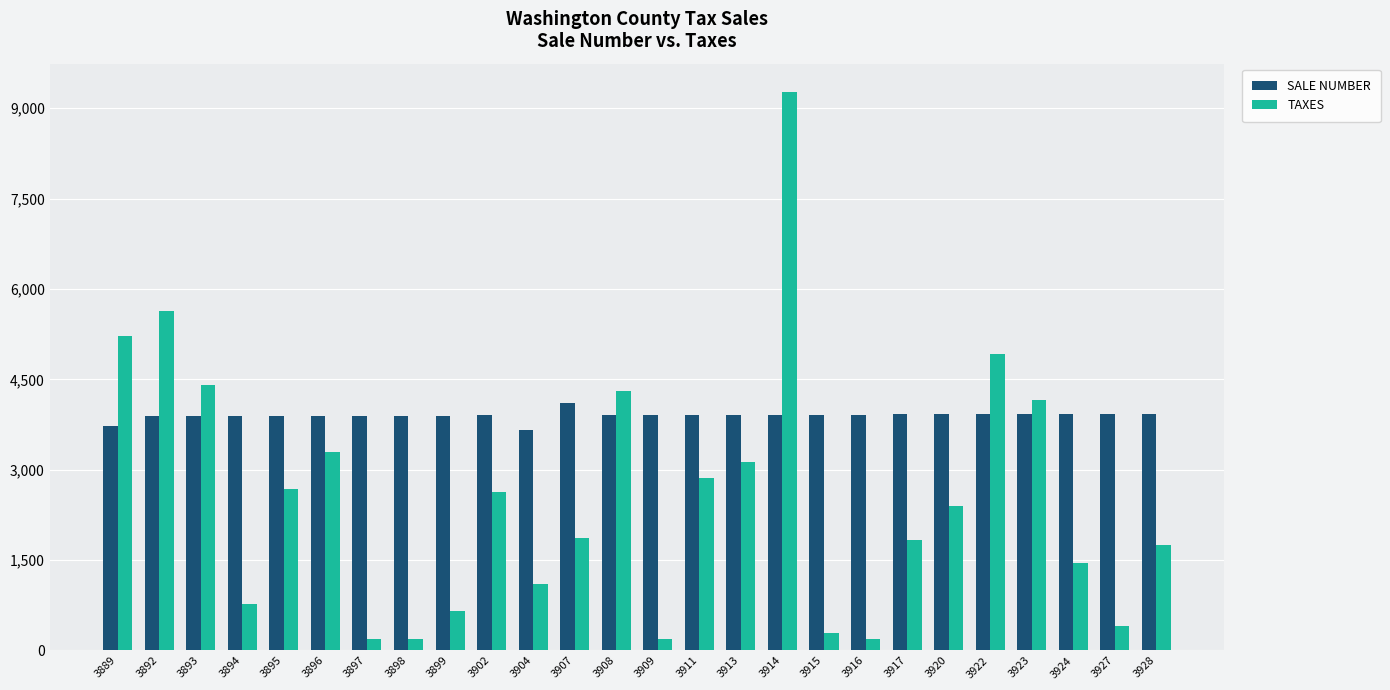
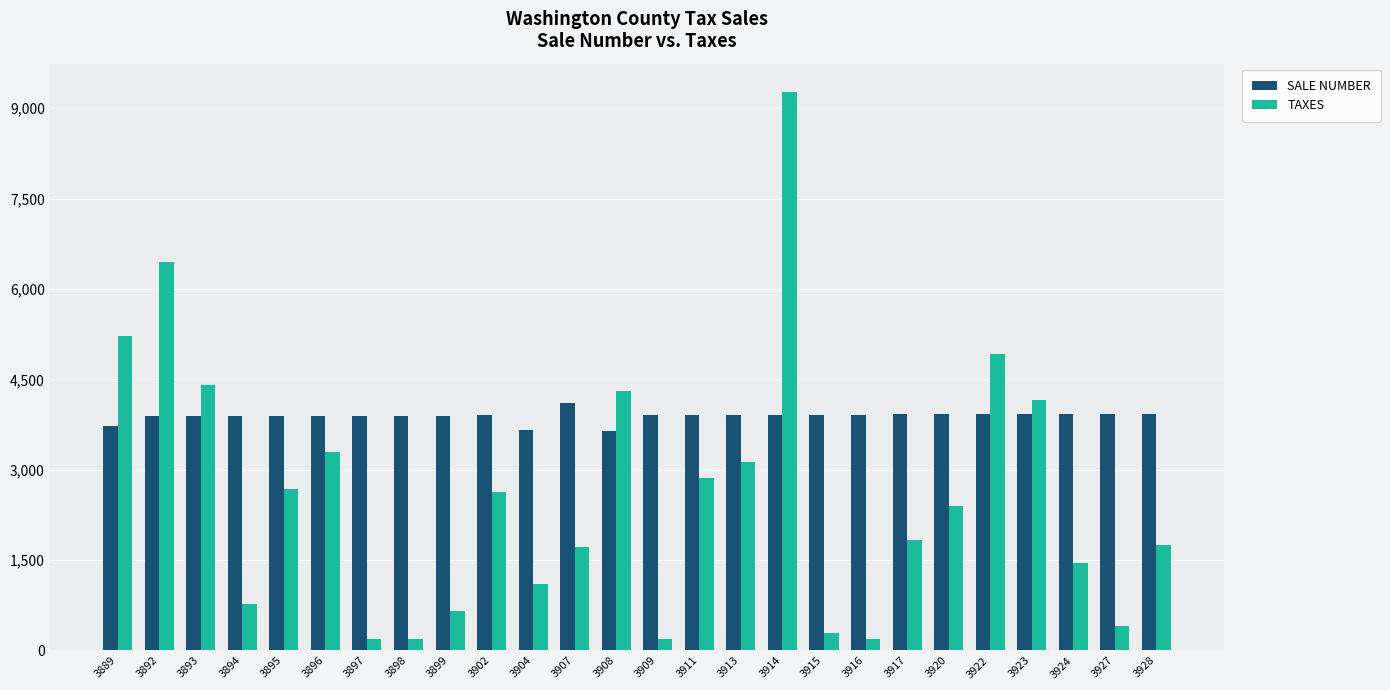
TAXES, 3892: 5,600 -> 6,400
TAXES, 3907: 1,900 -> 1,700
SALE NUMBER, 3908: 3,900 -> 3,600
